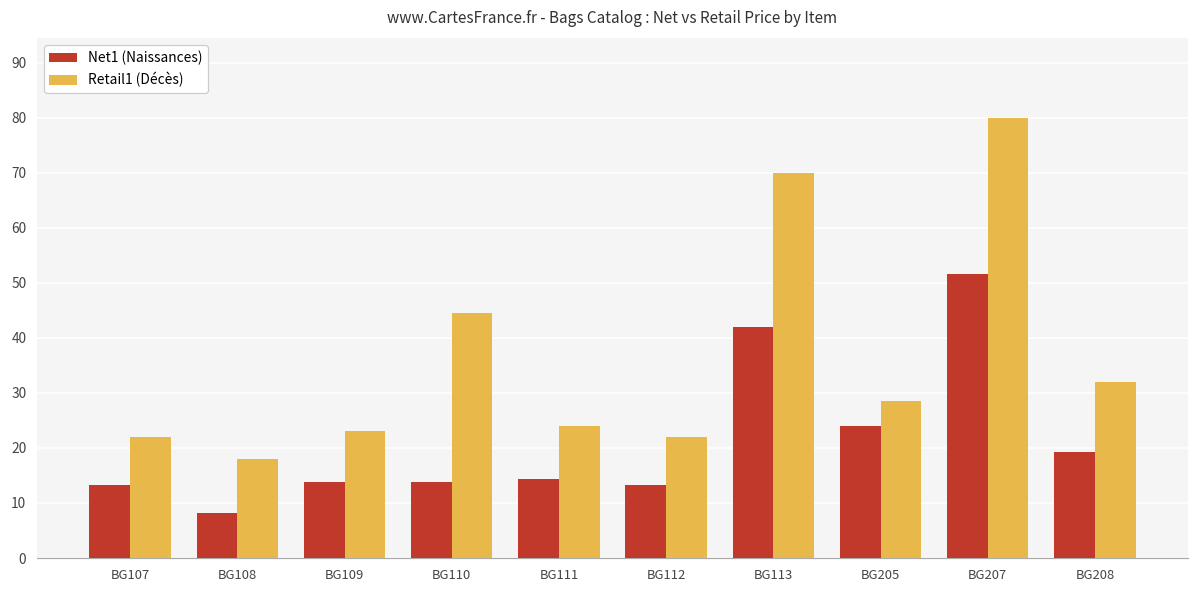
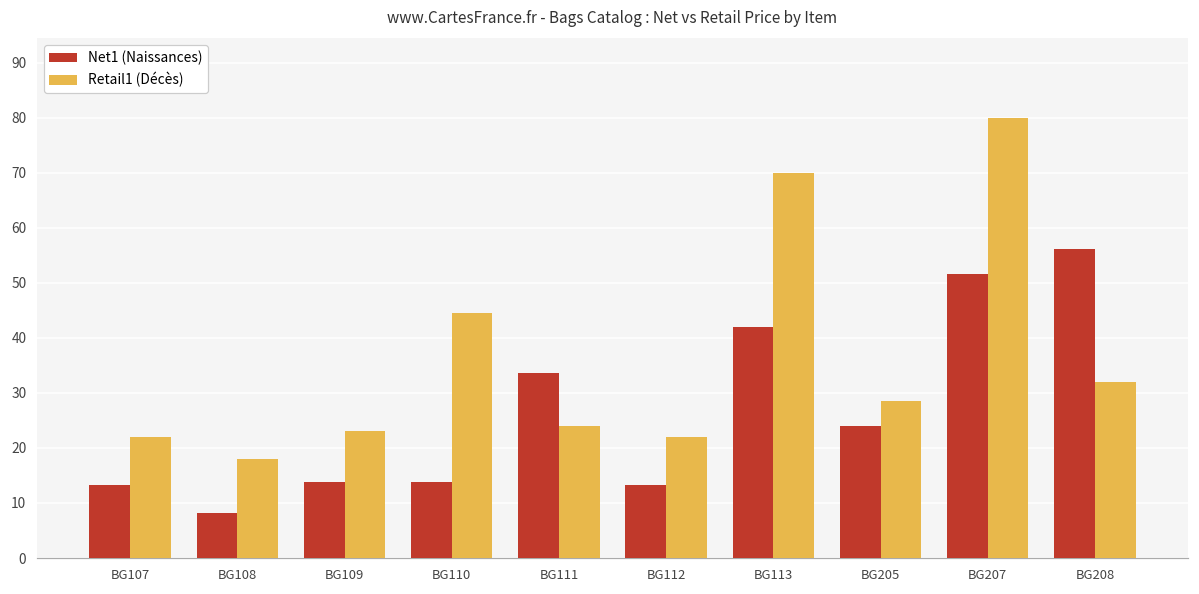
Net1 (Naissances), BG111: 14 -> 34
Net1 (Naissances), BG208: 19 -> 56
